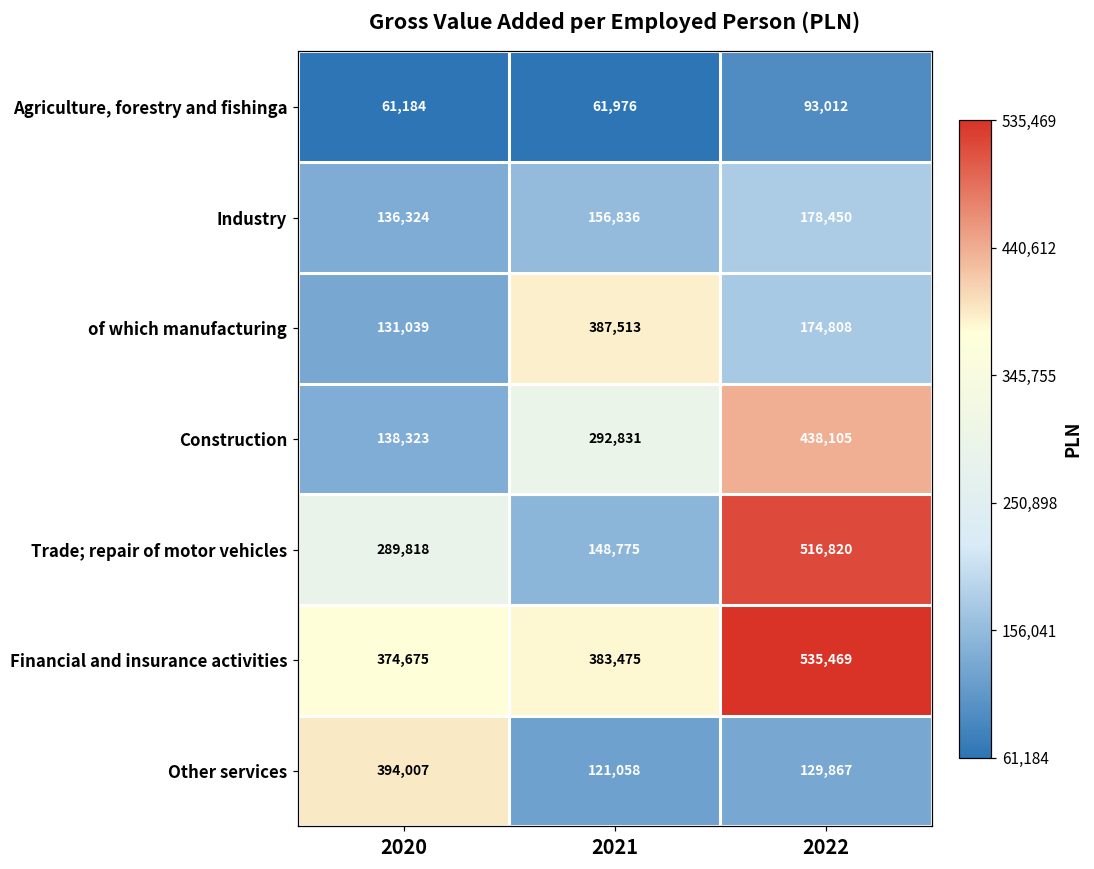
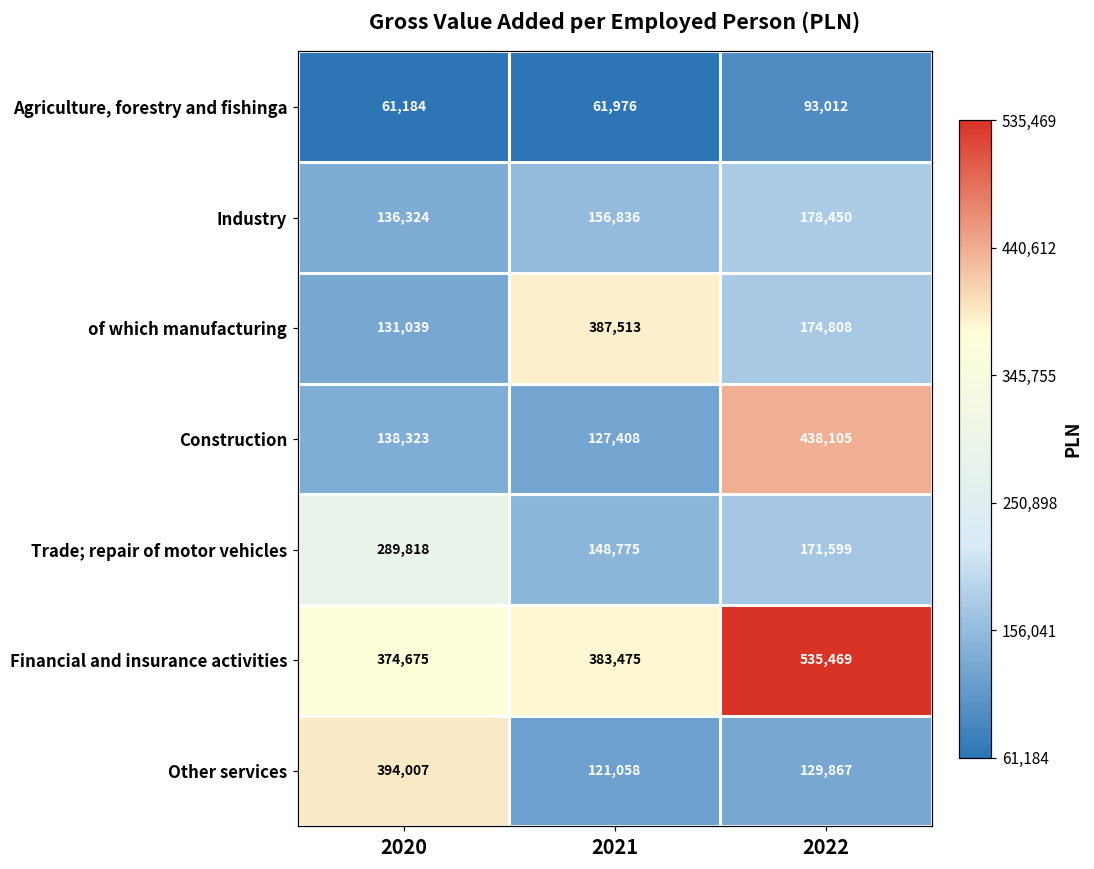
Construction, 2021: 292,831 -> 127,408
Trade; repair of motor vehicles, 2022: 516,820 -> 171,599
